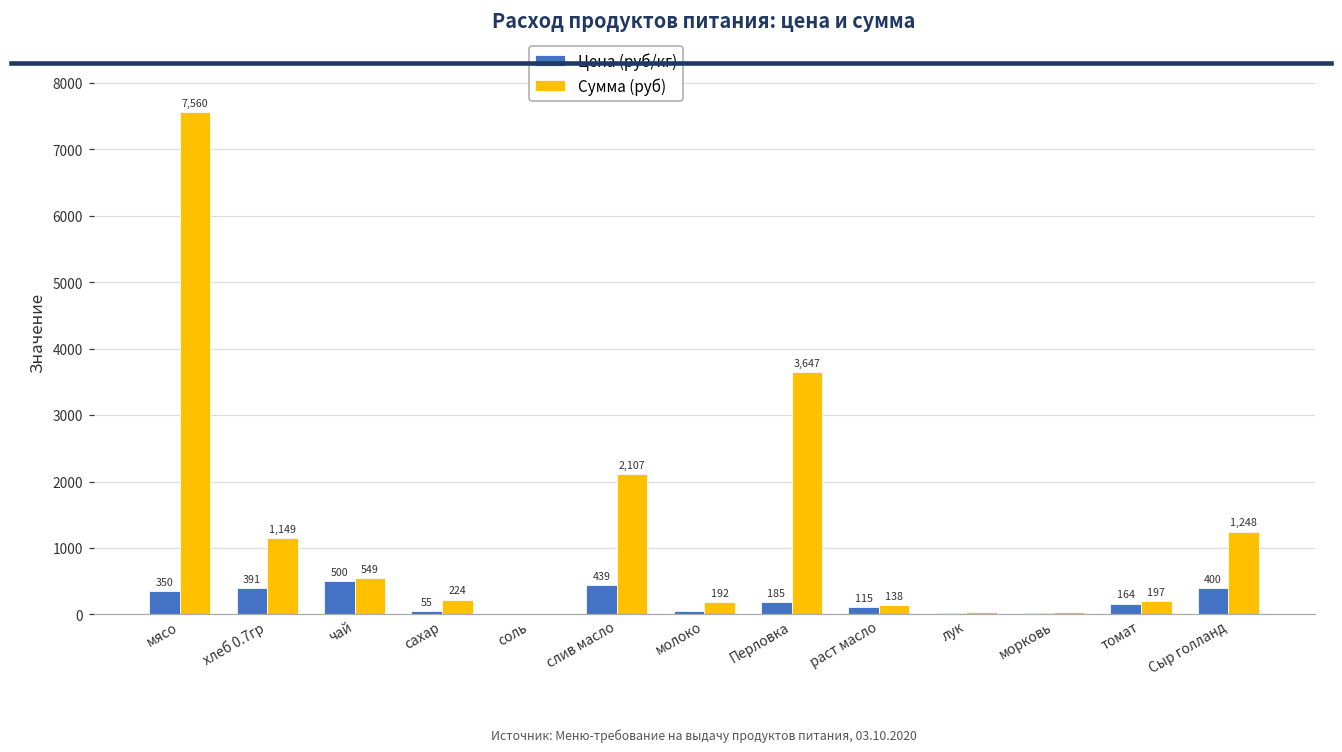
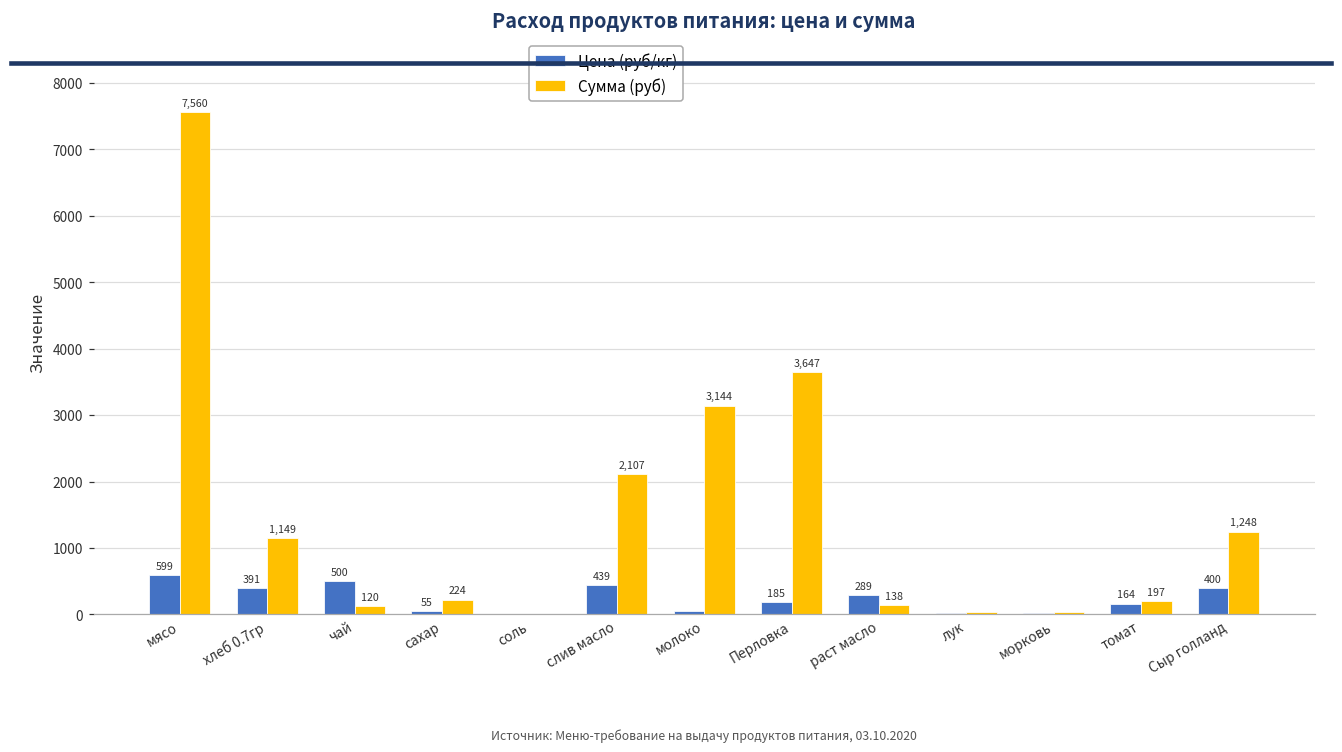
Цена (руб/кг), мясо: 350 -> 599
Сумма (руб), чай: 549 -> 120
Сумма (руб), молоко: 192 -> 3,144
Цена (руб/кг), раст масло: 115 -> 289
